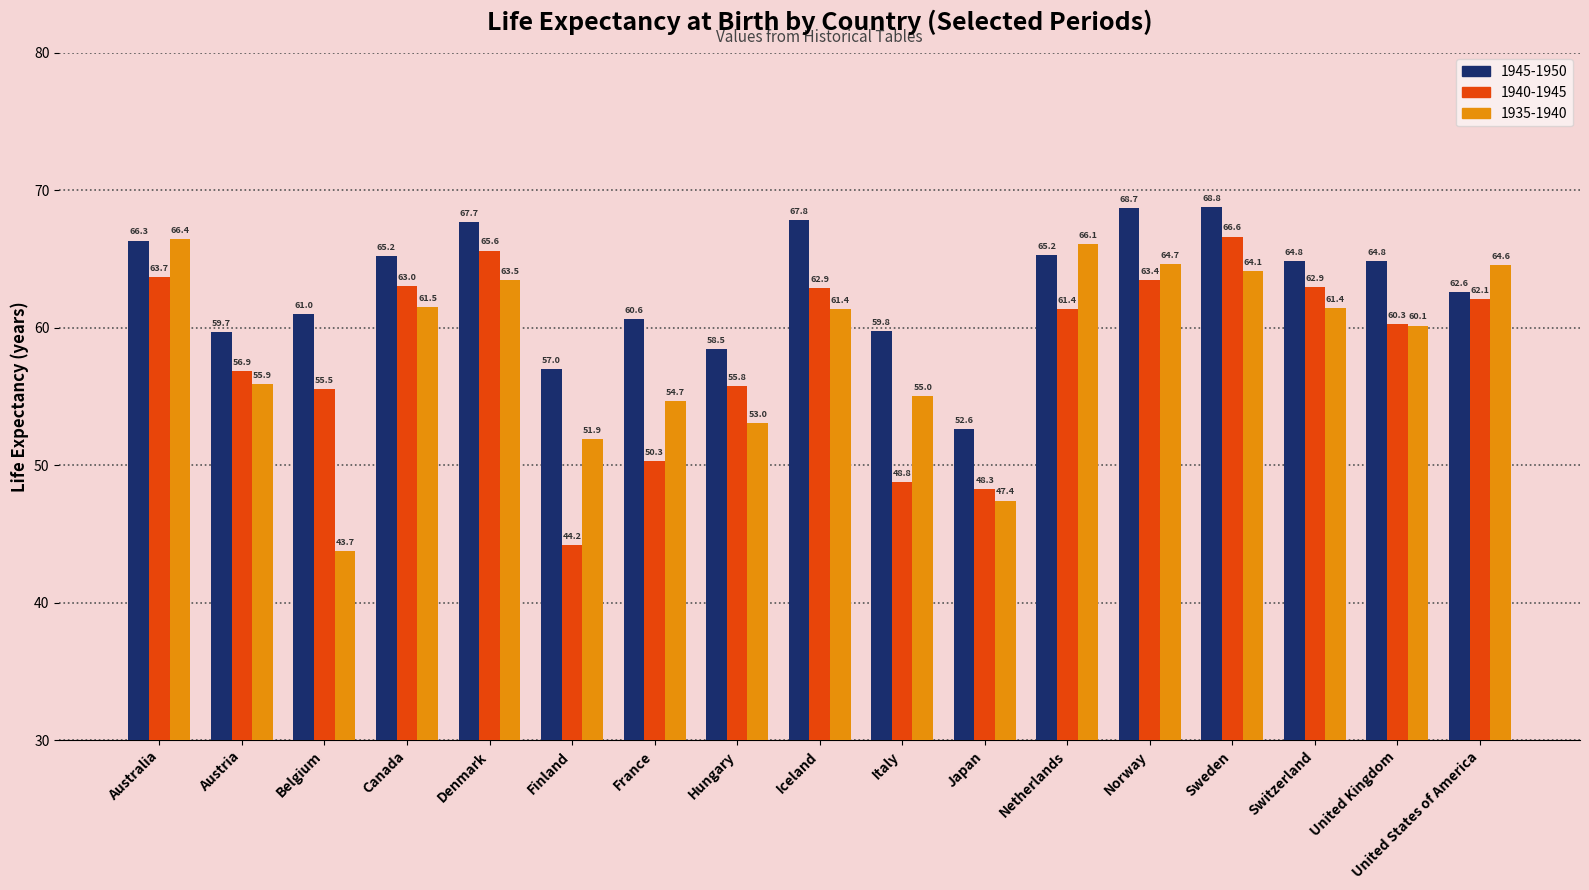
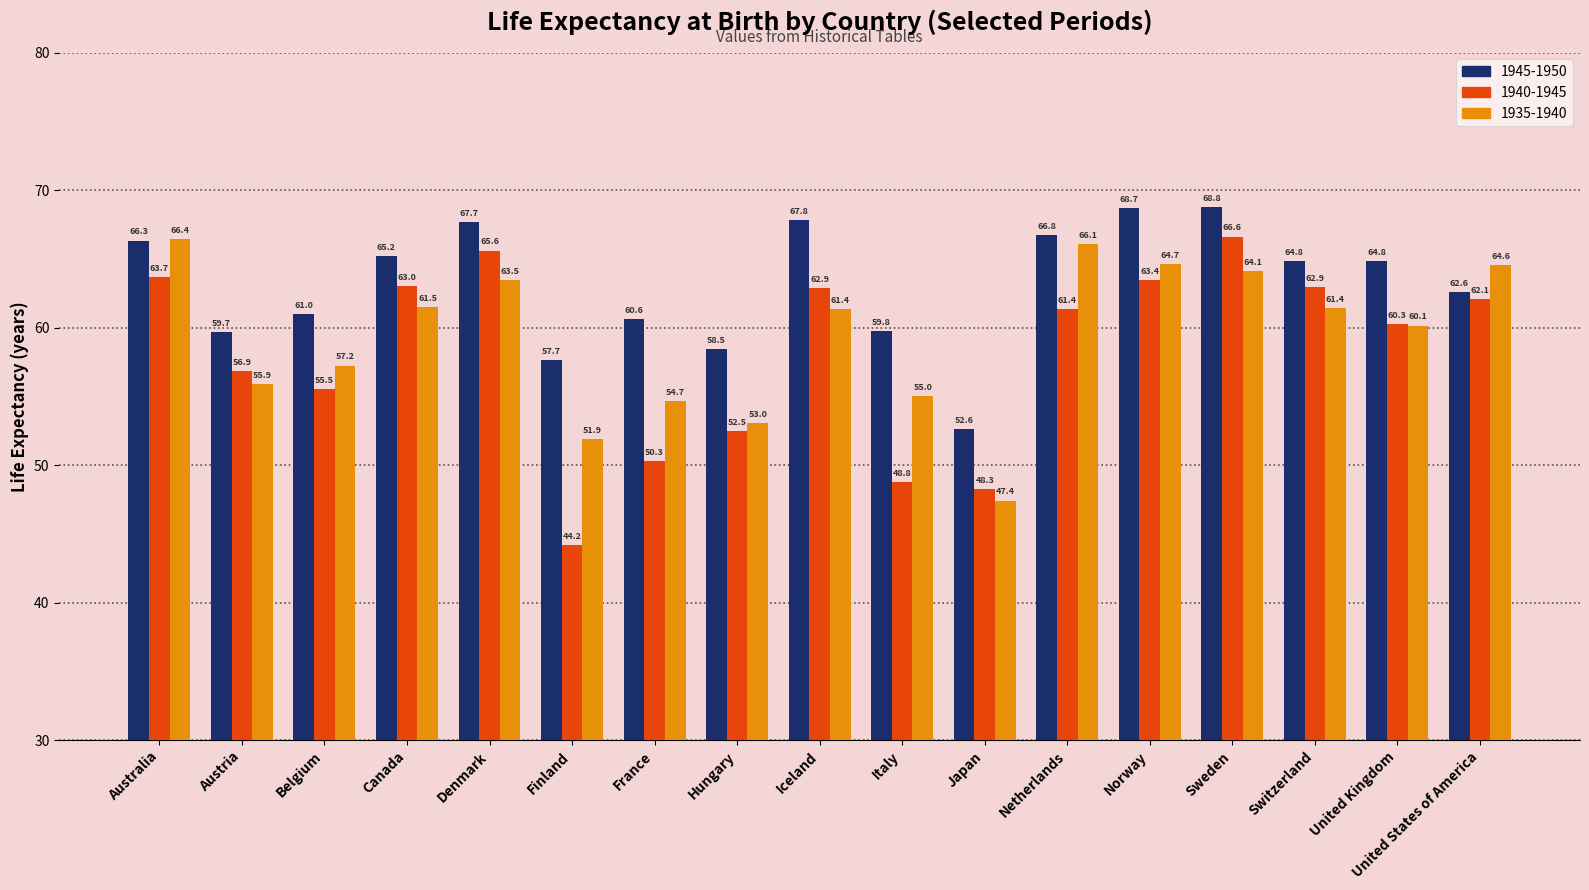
1935-1940, Belgium: 43.7 -> 57.2
1945-1950, Finland: 57.0 -> 57.7
1940-1945, Hungary: 55.8 -> 52.5
1945-1950, Netherlands: 65.2 -> 66.8
